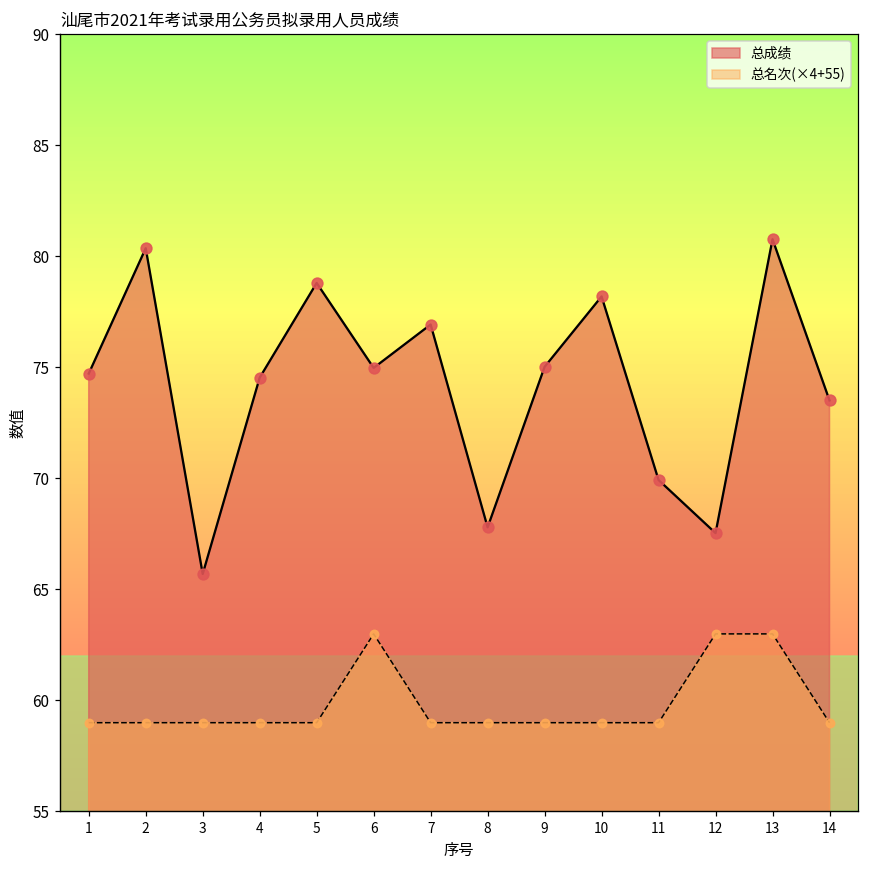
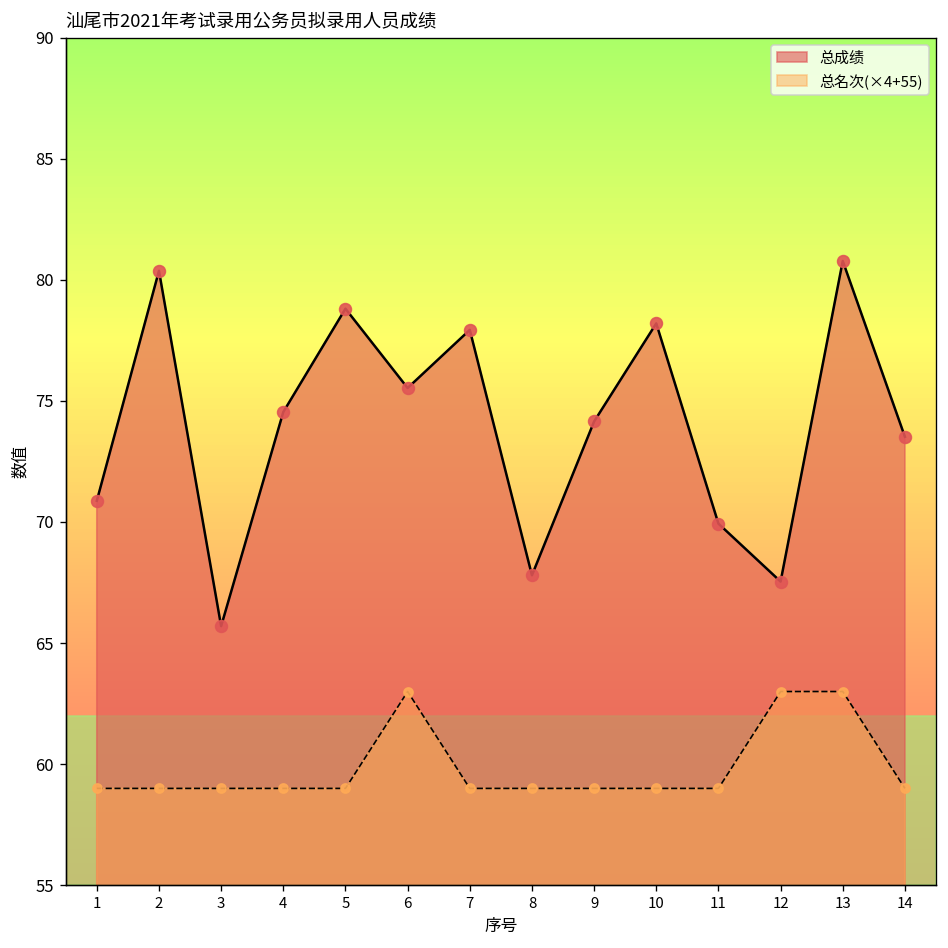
总成绩, 1: 74.7 -> 70.9
总成绩, 6: 75.0 -> 75.5
总成绩, 7: 76.9 -> 77.9
总成绩, 9: 75.0 -> 74.2
